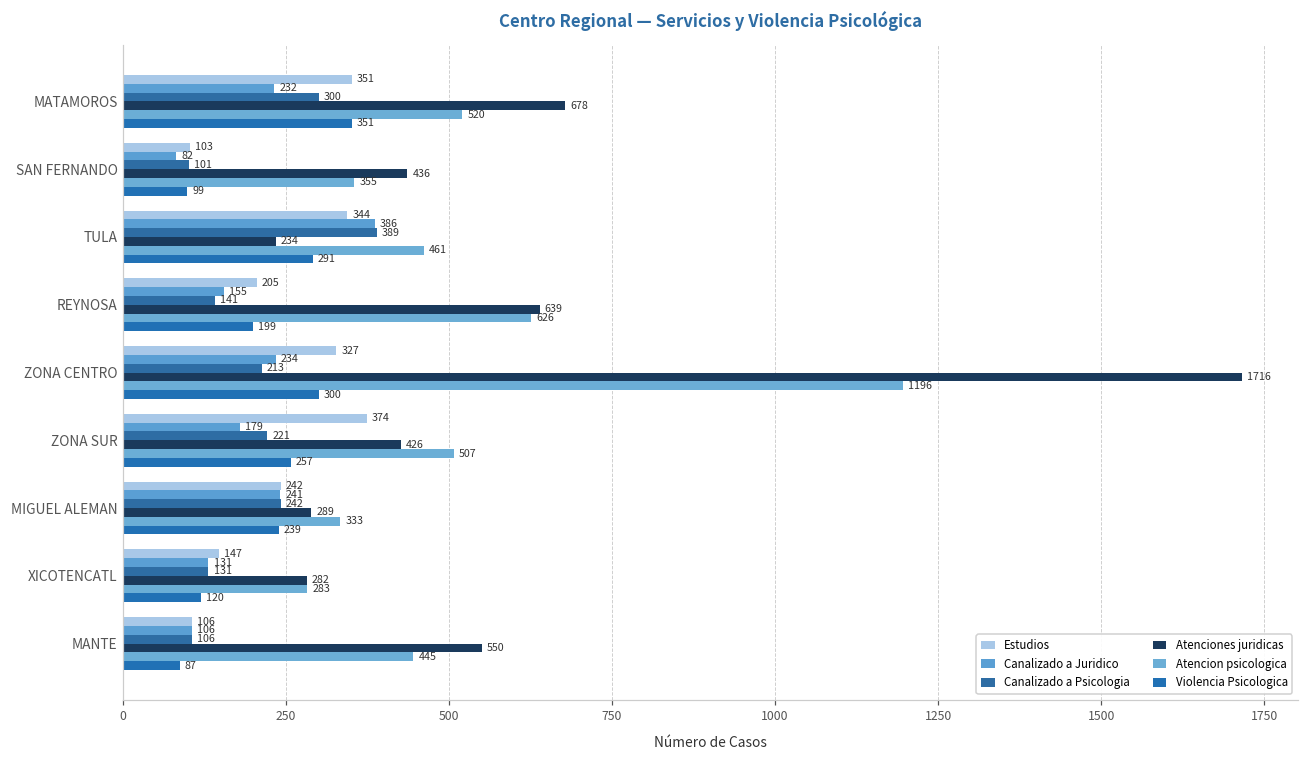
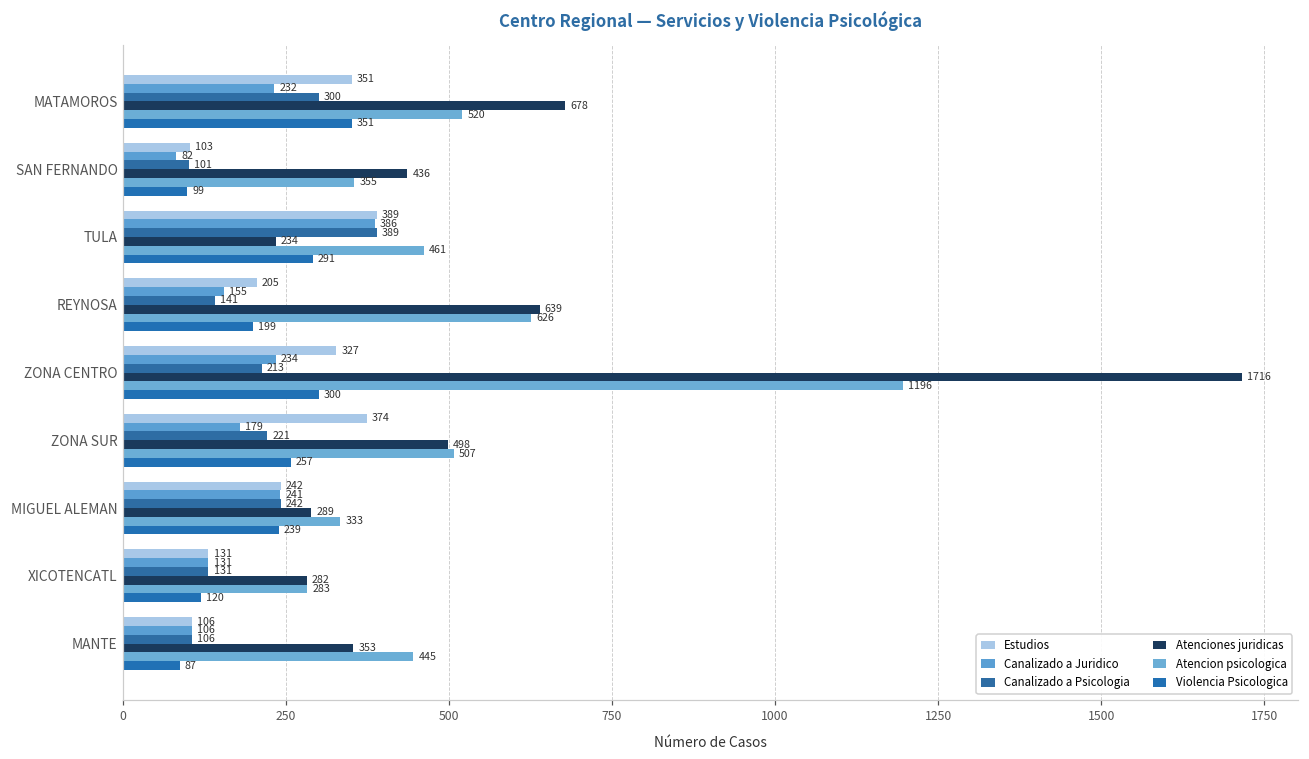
Estudios, TULA: 344 -> 389
Atenciones juridicas, ZONA SUR: 426 -> 498
Estudios, XICOTENCATL: 147 -> 131
Atenciones juridicas, MANTE: 550 -> 353
